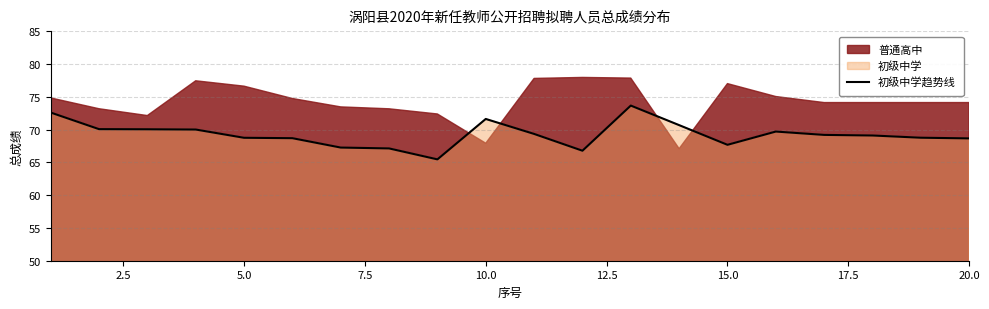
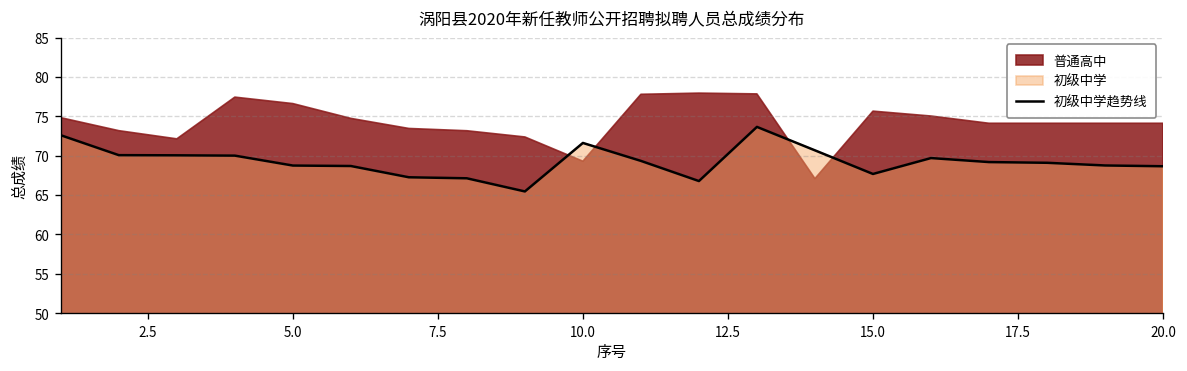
普通高中, 10.0: 68 -> 69
普通高中, 15.0: 77 -> 76
